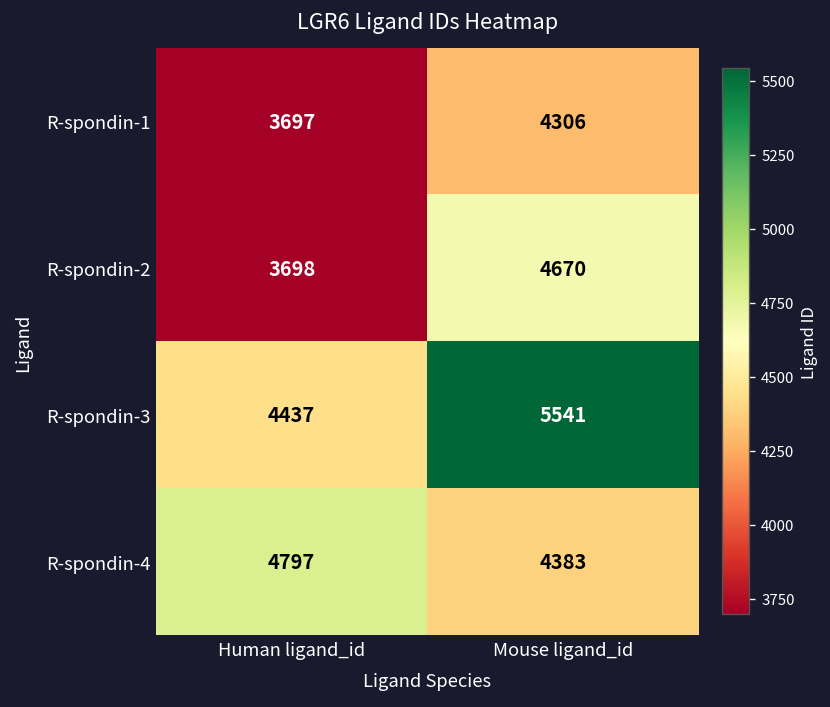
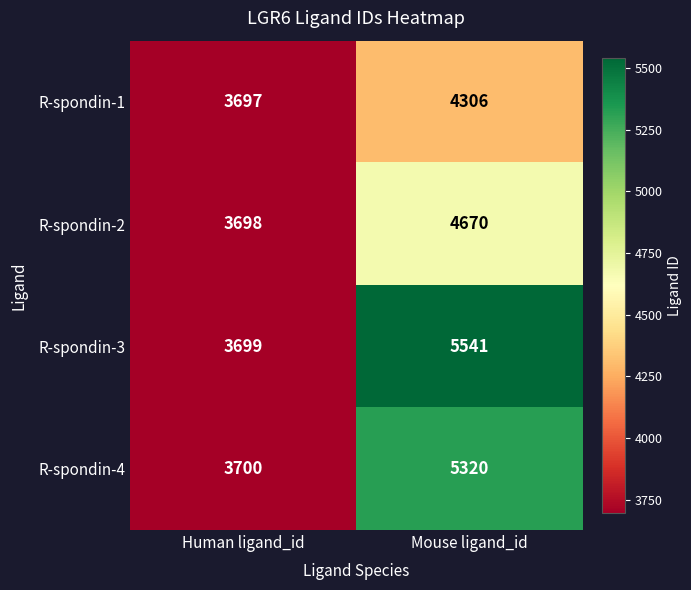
R-spondin-3, Human ligand_id: 4437 -> 3699
R-spondin-4, Human ligand_id: 4797 -> 3700
R-spondin-4, Mouse ligand_id: 4383 -> 5320
